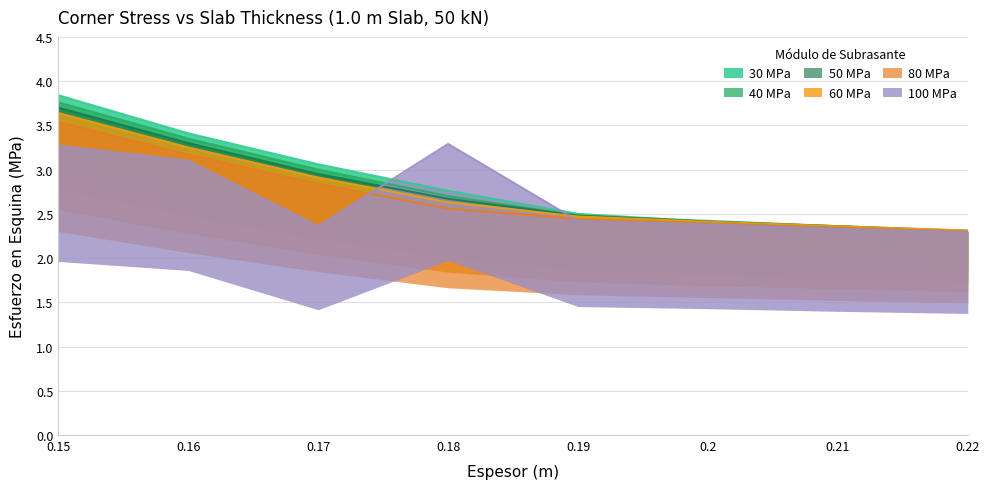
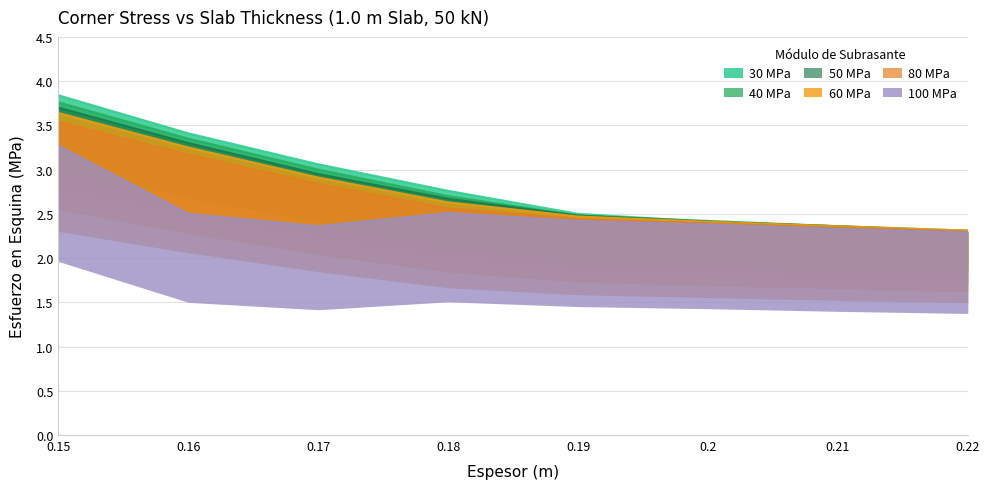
100 MPa, 0.16: 3.1 -> 2.5
100 MPa, 0.18: 3.3 -> 2.5
